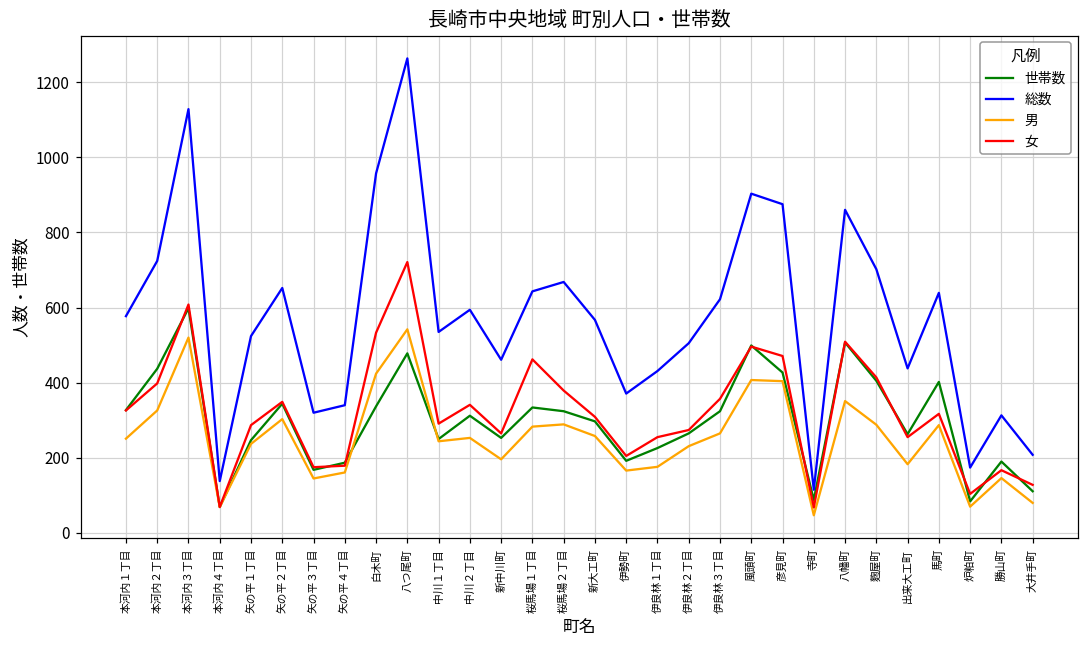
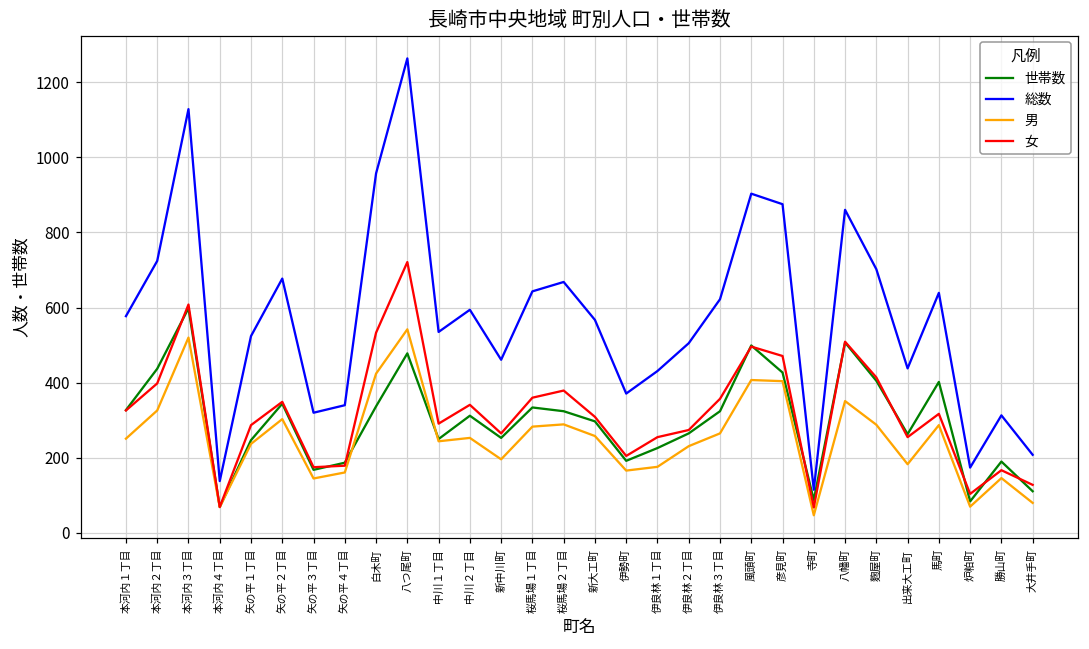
総数, 矢の平２丁目: 650 -> 680
女, 桜馬場１丁目: 460 -> 360
